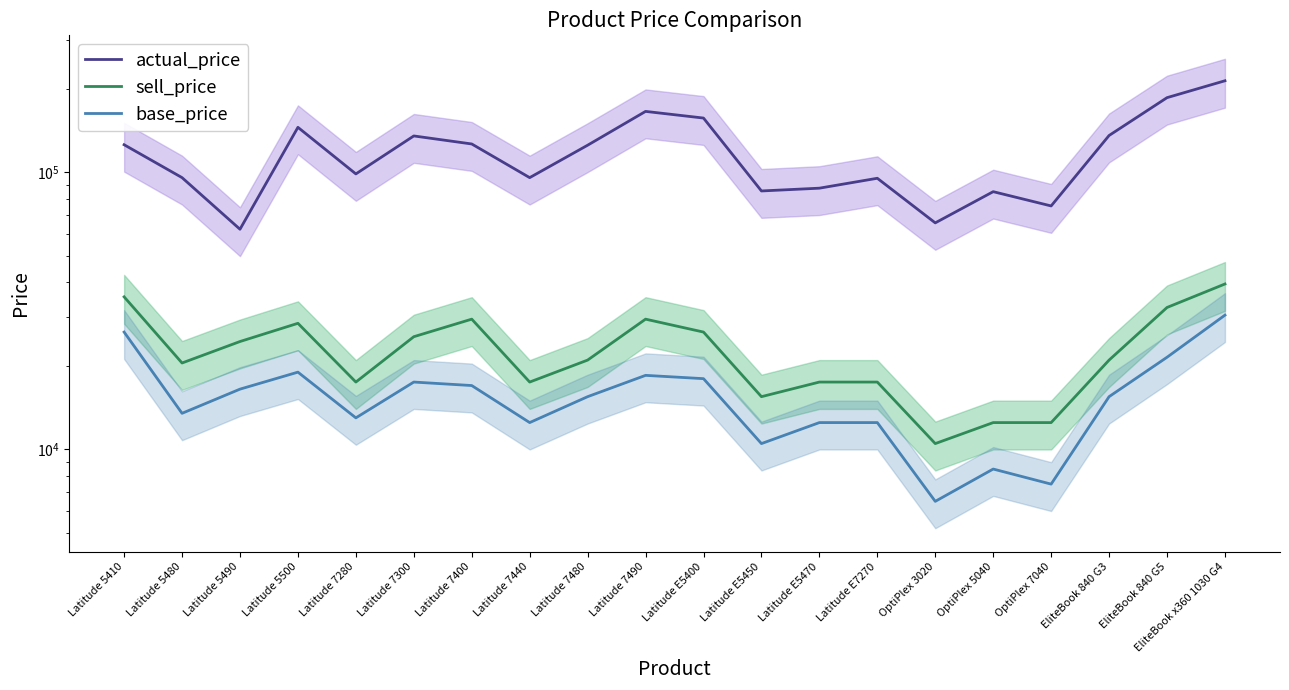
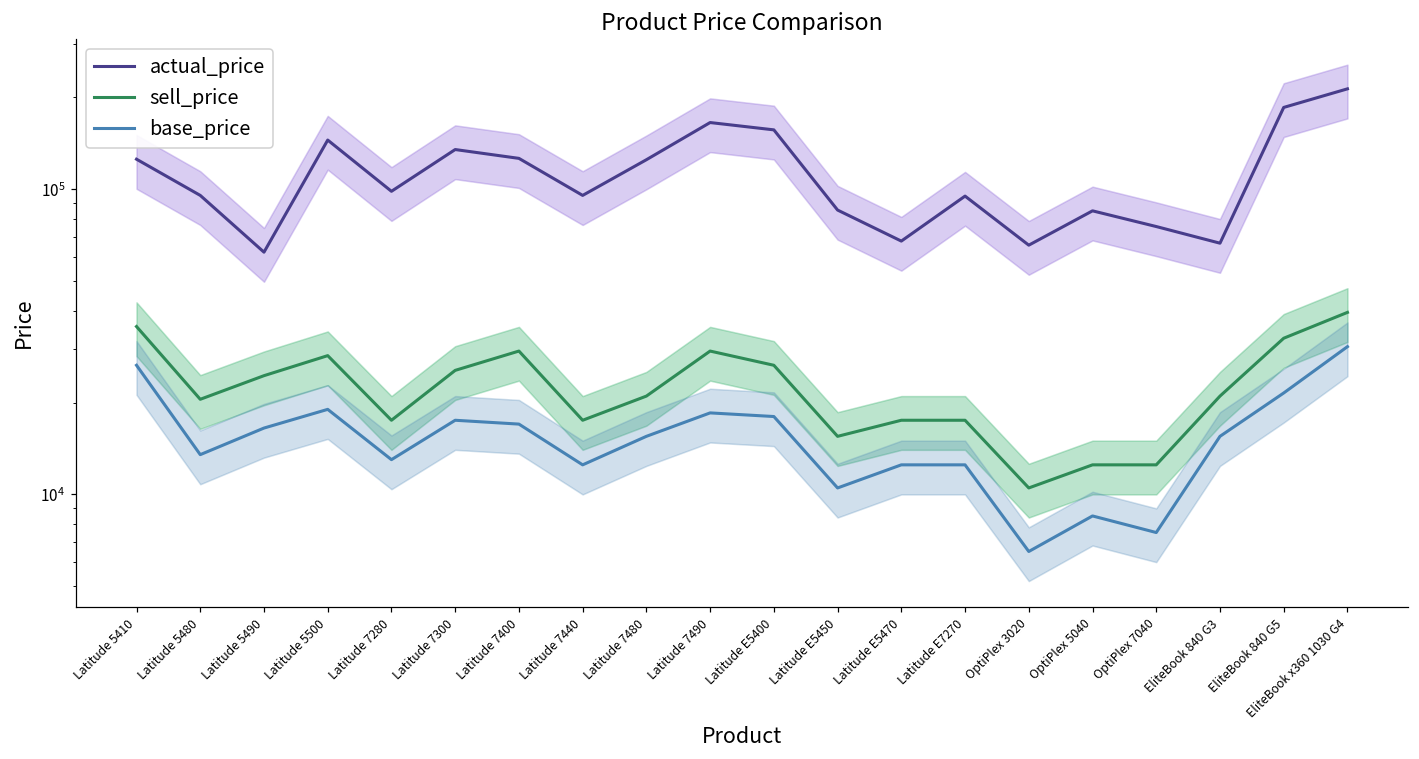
actual_price, Latitude E5470: 88000 -> 68000
actual_price, EliteBook 840 G3: 140000 -> 67000
